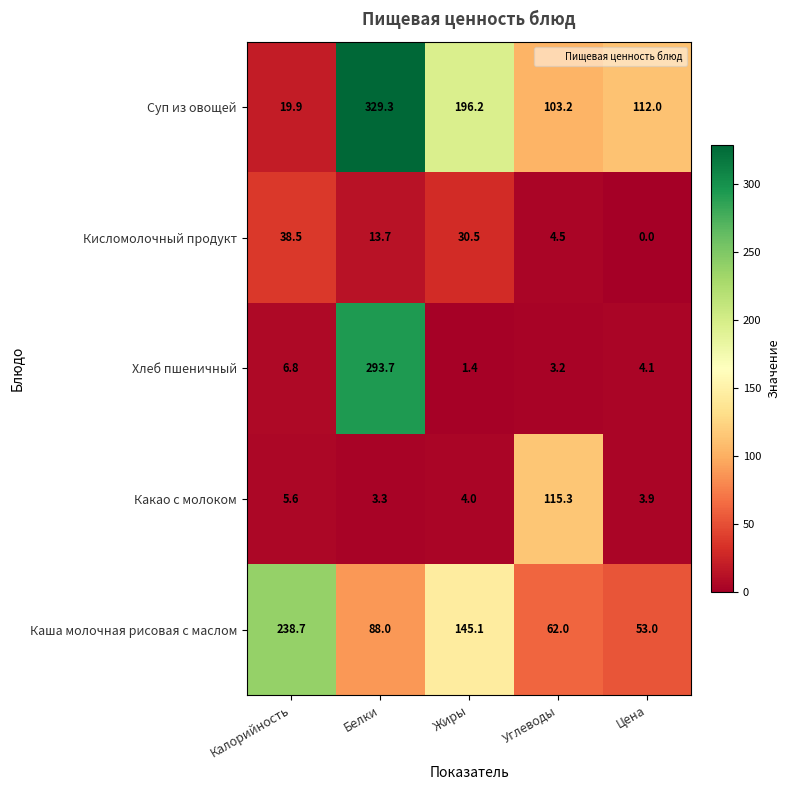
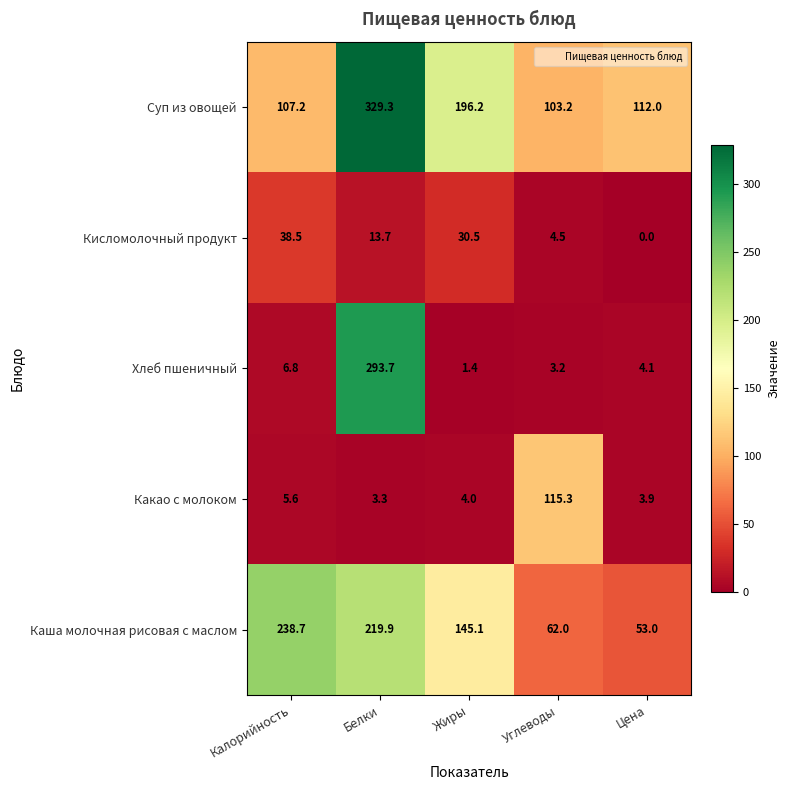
Суп из овощей, Калорийность: 19.9 -> 107.2
Каша молочная рисовая с маслом, Белки: 88.0 -> 219.9
